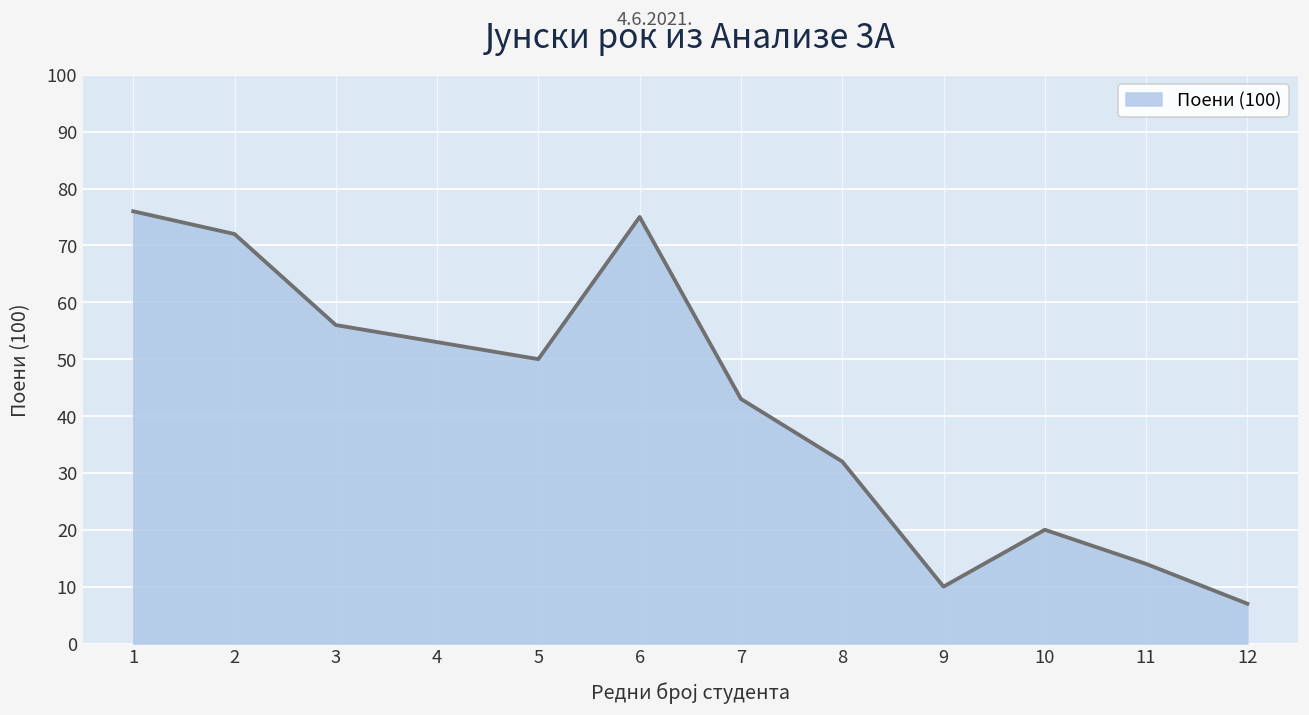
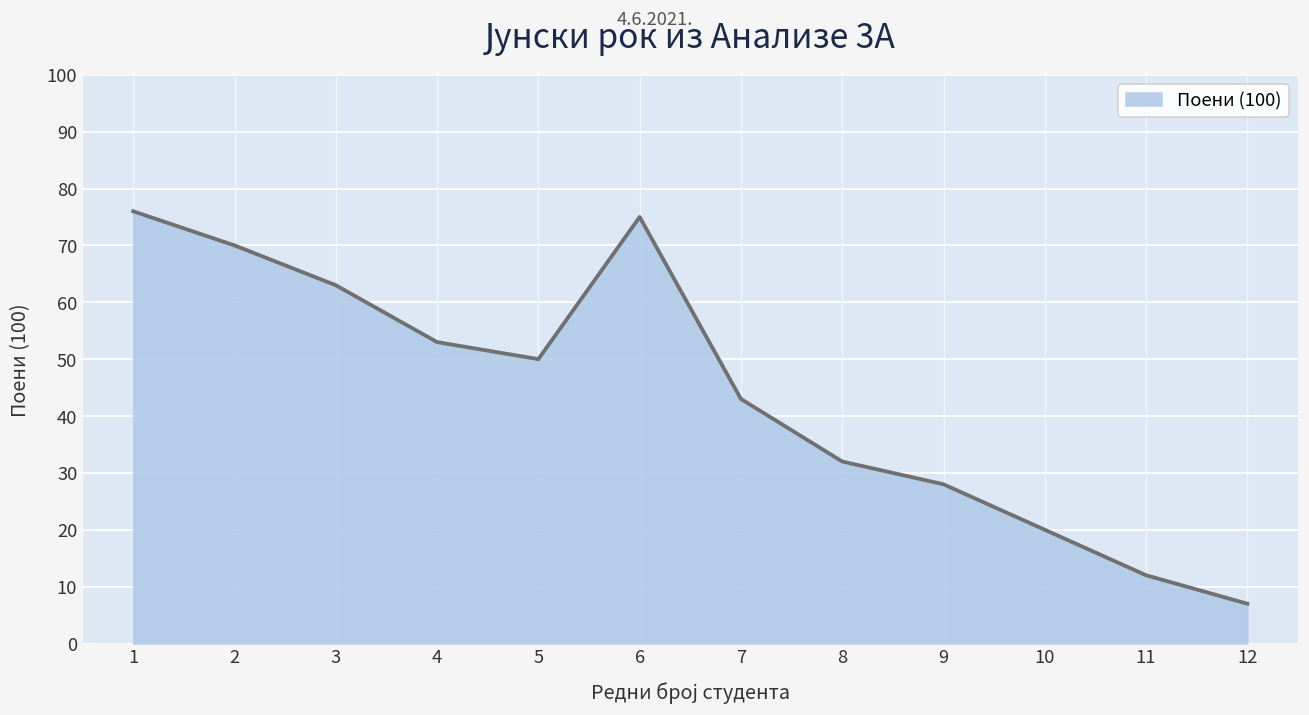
2: 72 -> 70
3: 56 -> 63
9: 10 -> 28
11: 14 -> 12
